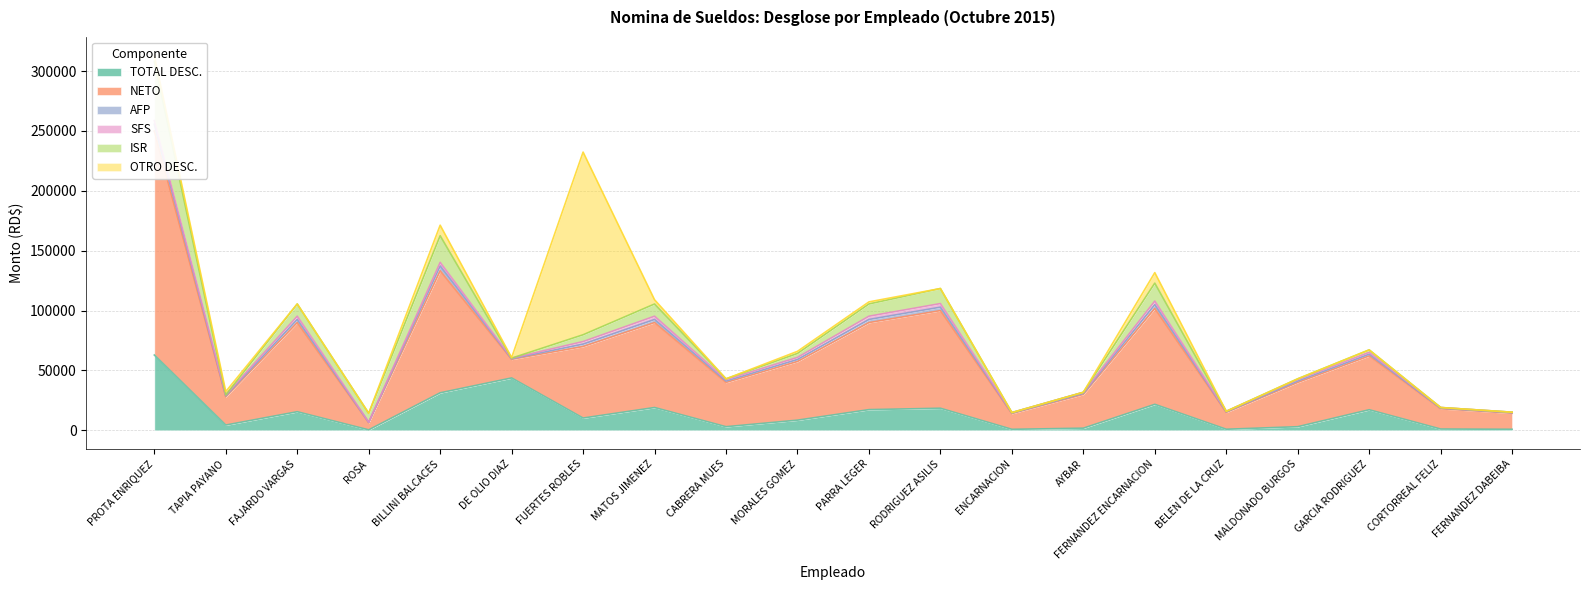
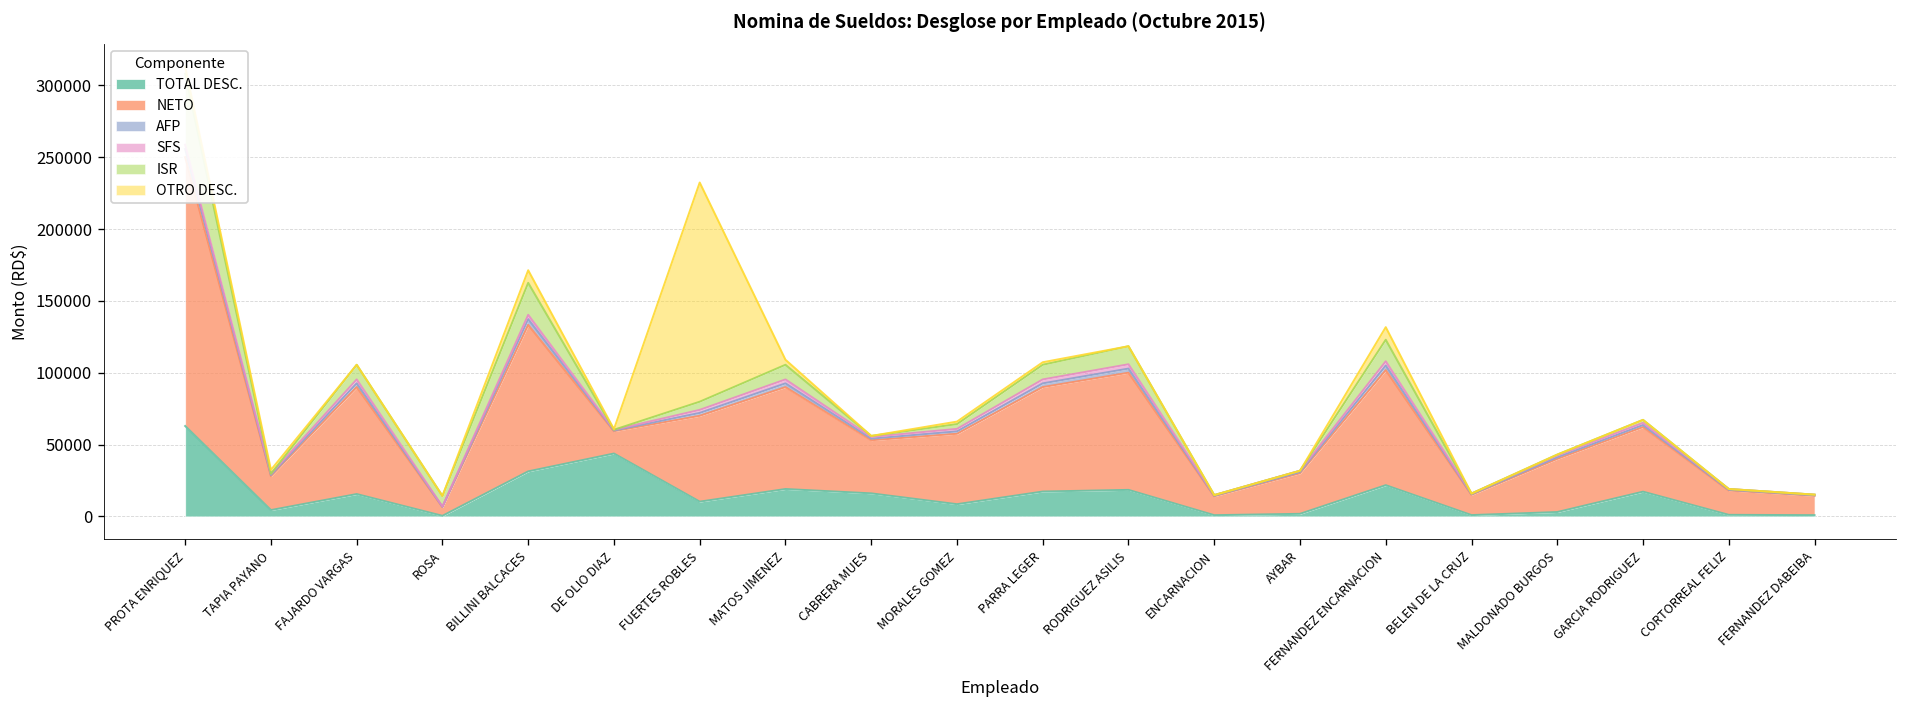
TOTAL DESC., CABRERA MUES: 3000 -> 16000
